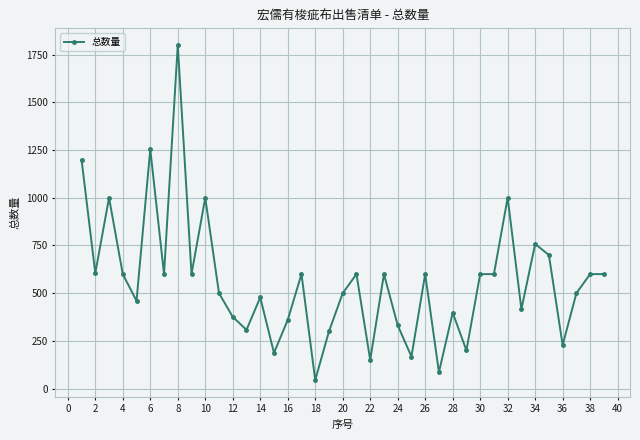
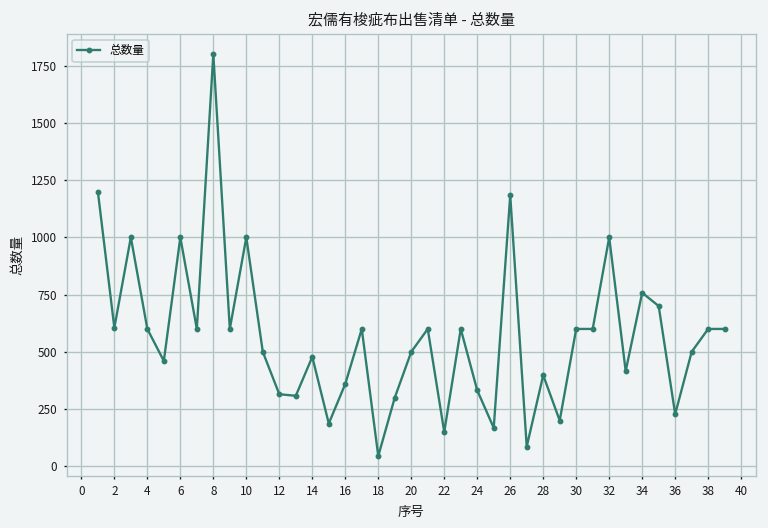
6: 1250 -> 1000
12: 380 -> 320
26: 600 -> 1180
